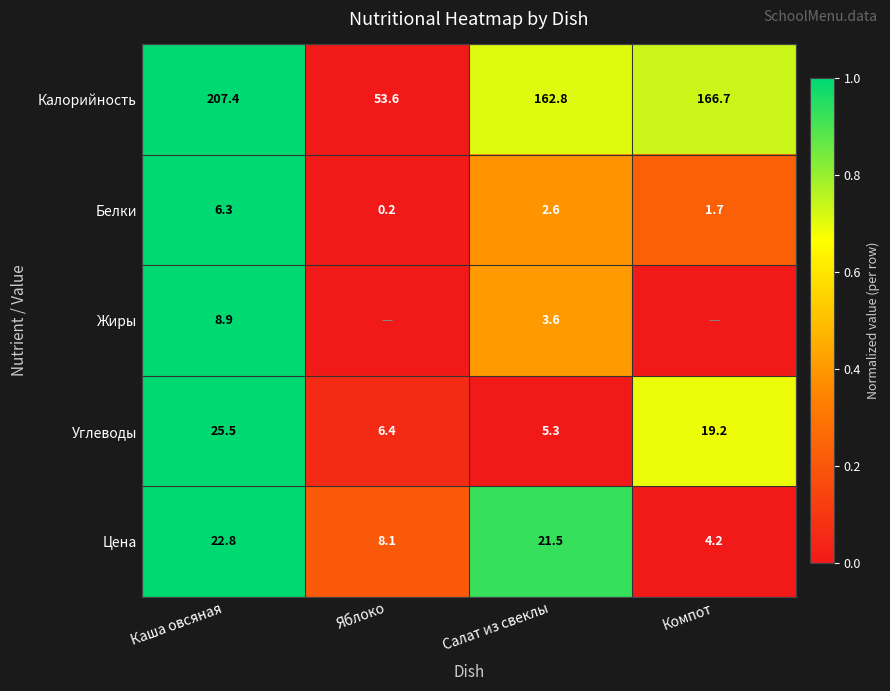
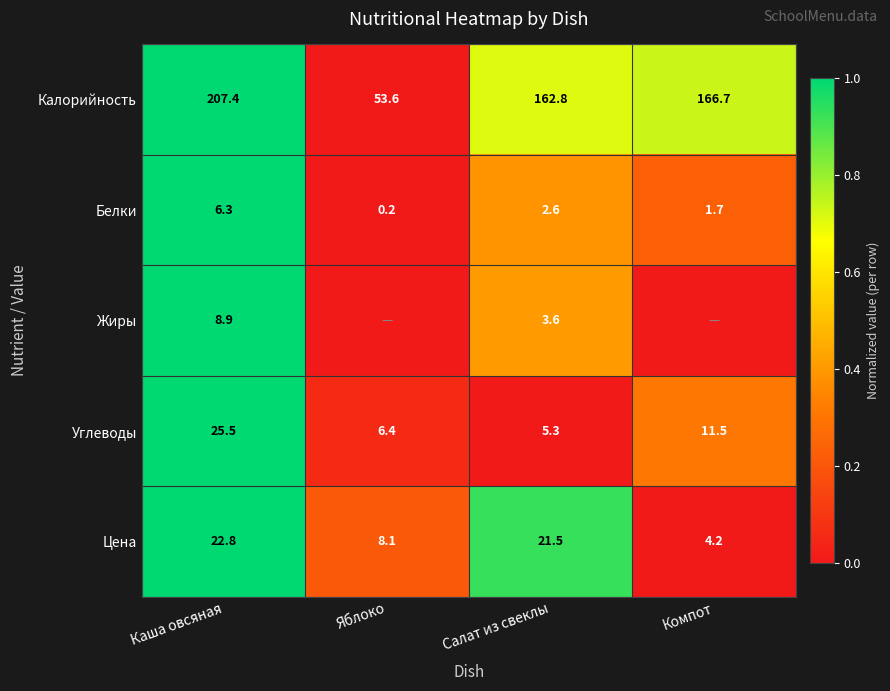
Углеводы, Компот: 19.2 -> 11.5
